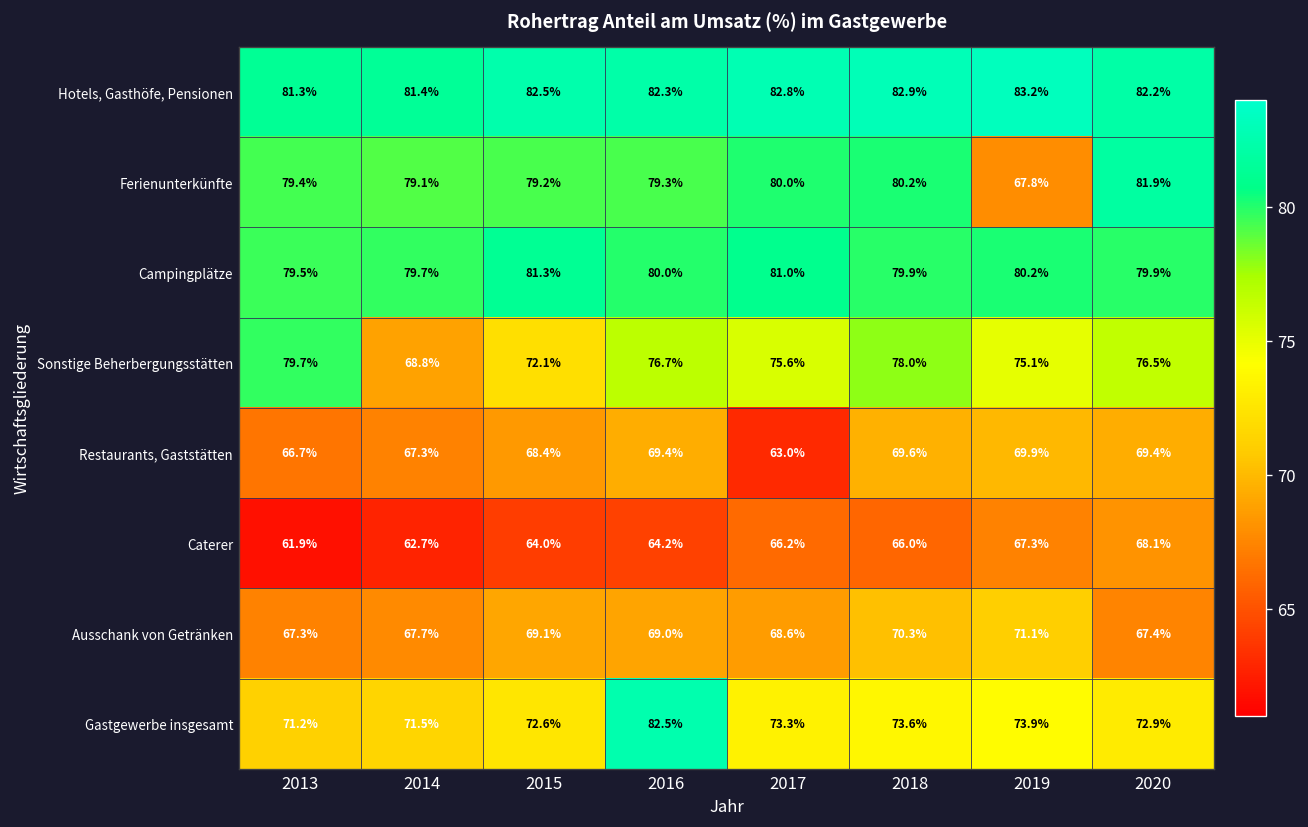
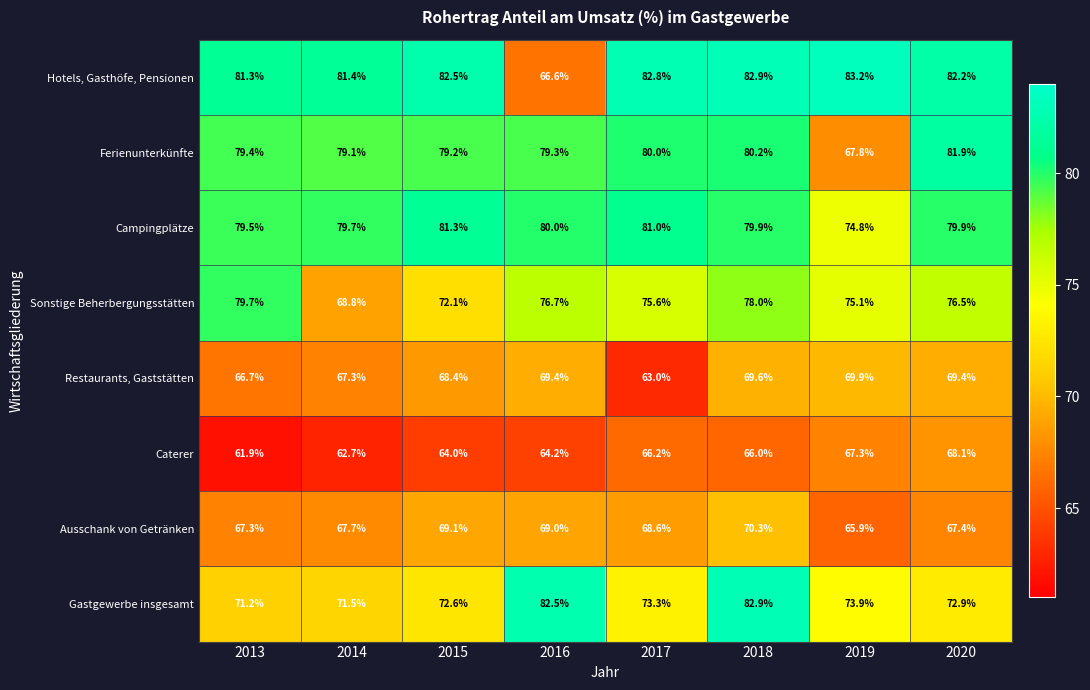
Hotels, Gasthöfe, Pensionen, 2016: 82.3% -> 66.6%
Campingplätze, 2019: 80.2% -> 74.8%
Ausschank von Getränken, 2019: 71.1% -> 65.9%
Gastgewerbe insgesamt, 2018: 73.6% -> 82.9%
